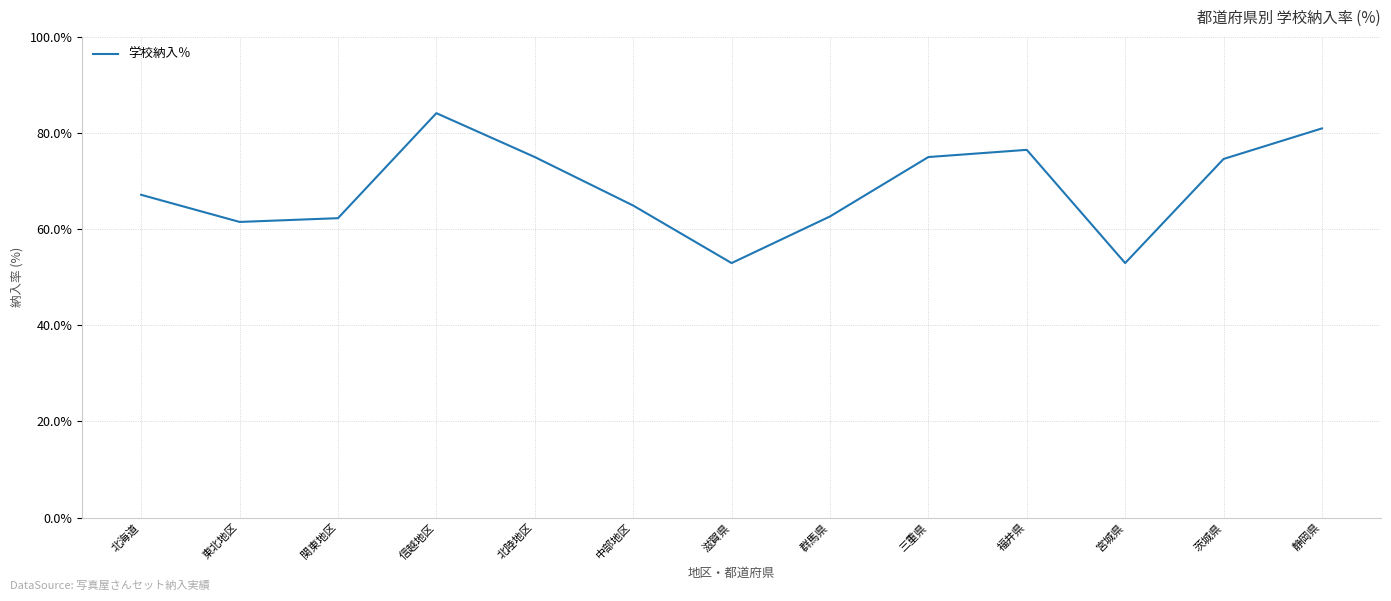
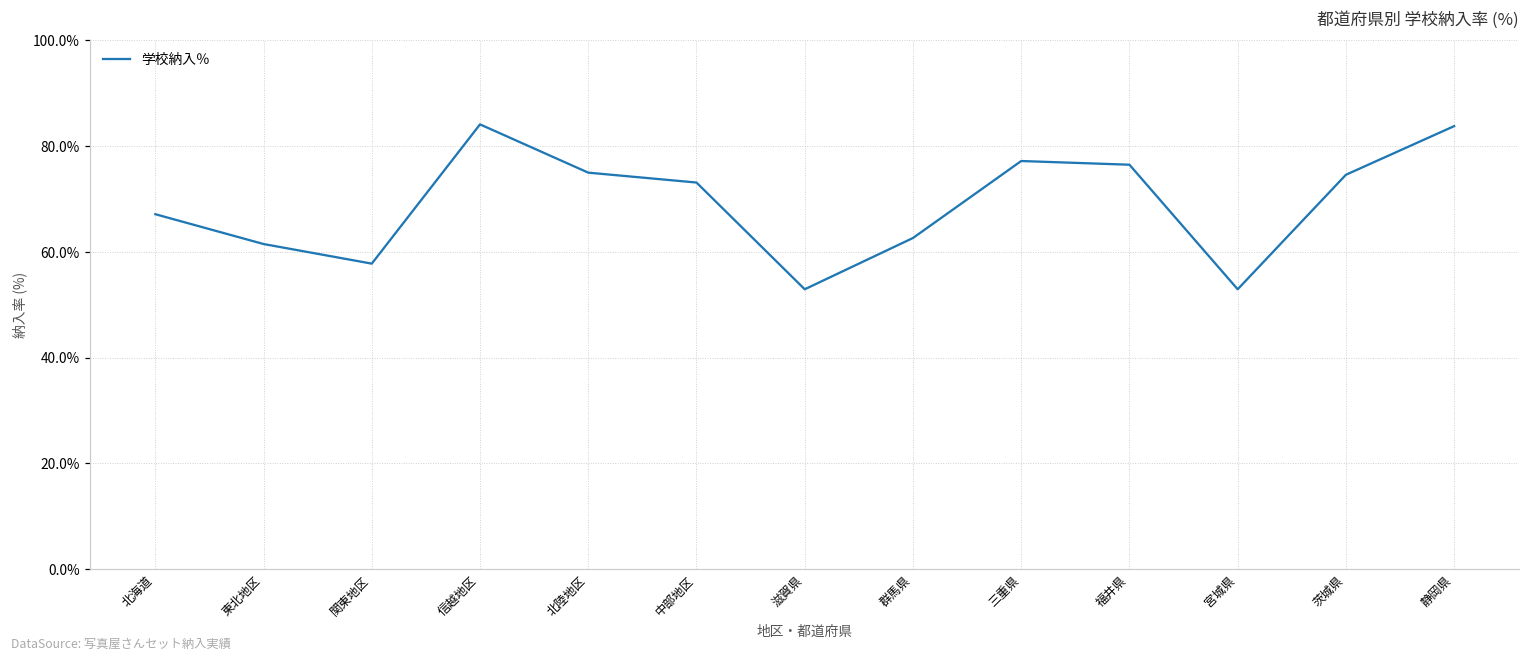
関東地区: 62% -> 58%
中部地区: 65% -> 73%
三重県: 75% -> 77%
静岡県: 81% -> 84%
